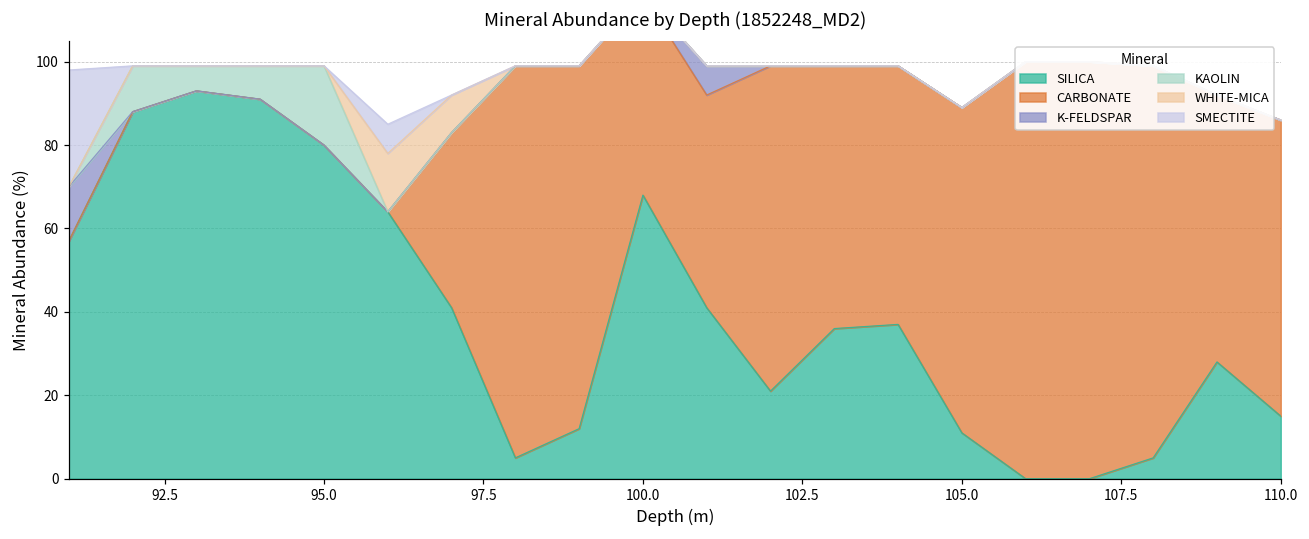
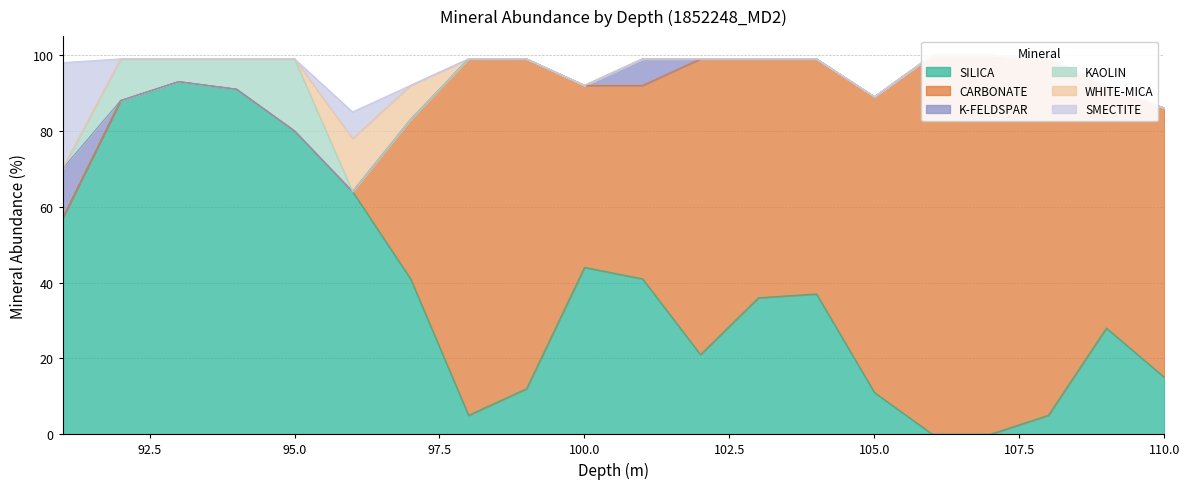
SILICA, 100.0: 68 -> 44
